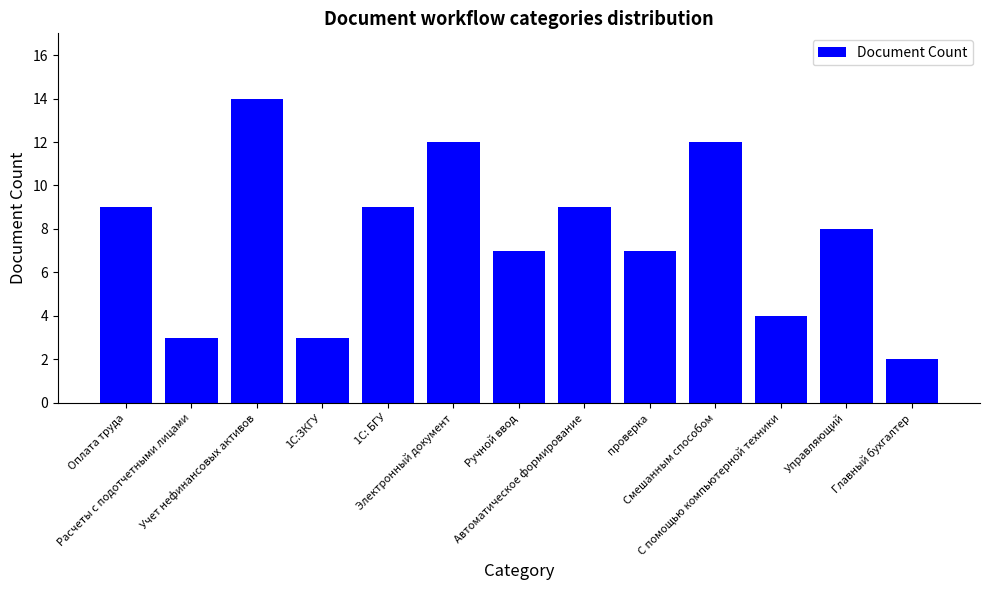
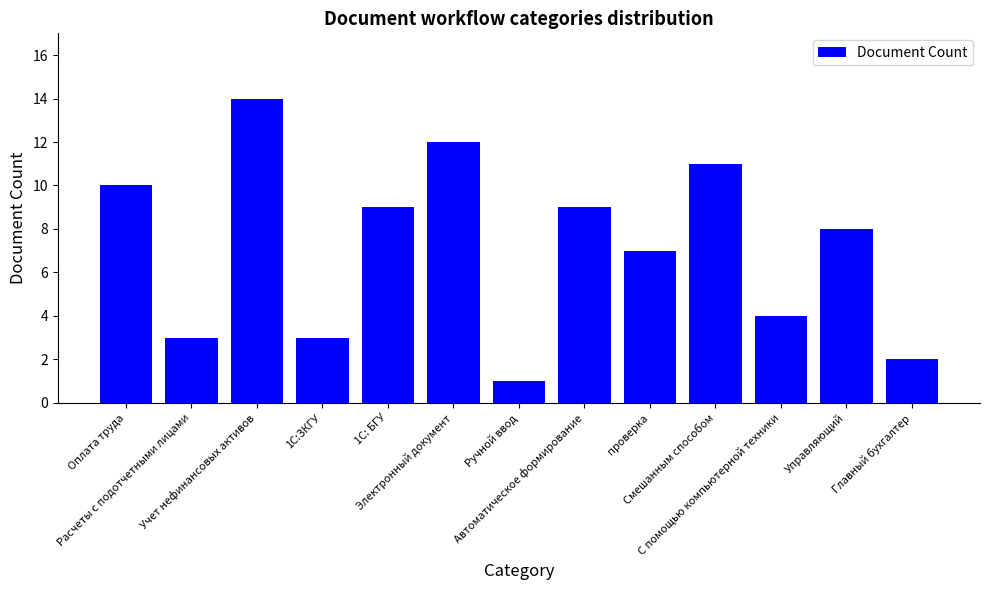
Оплата труда: 9 -> 10
Ручной ввод: 7 -> 1
Смешанным способом: 12 -> 11
